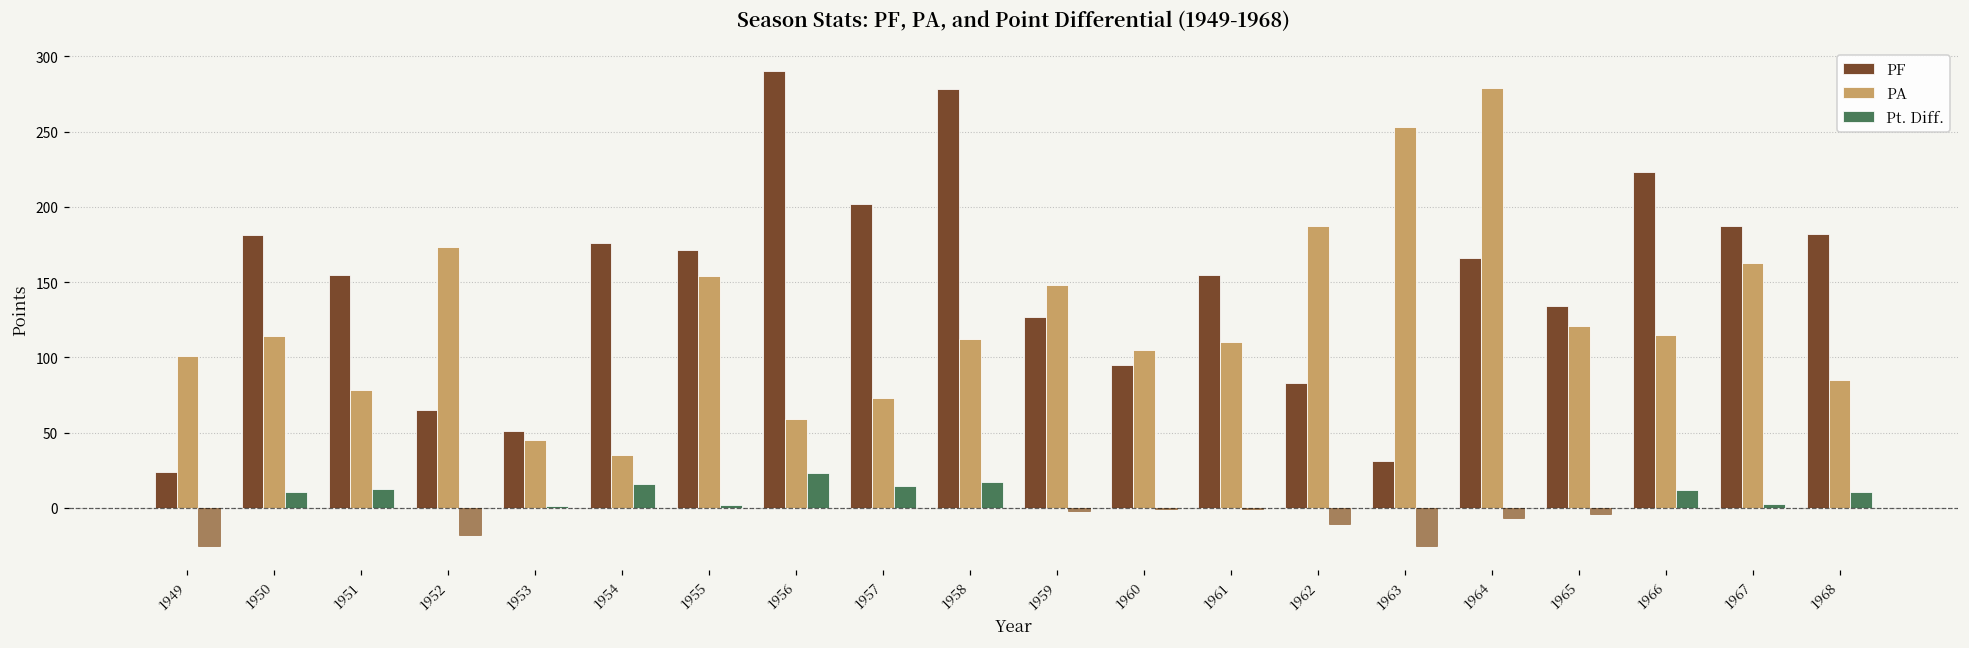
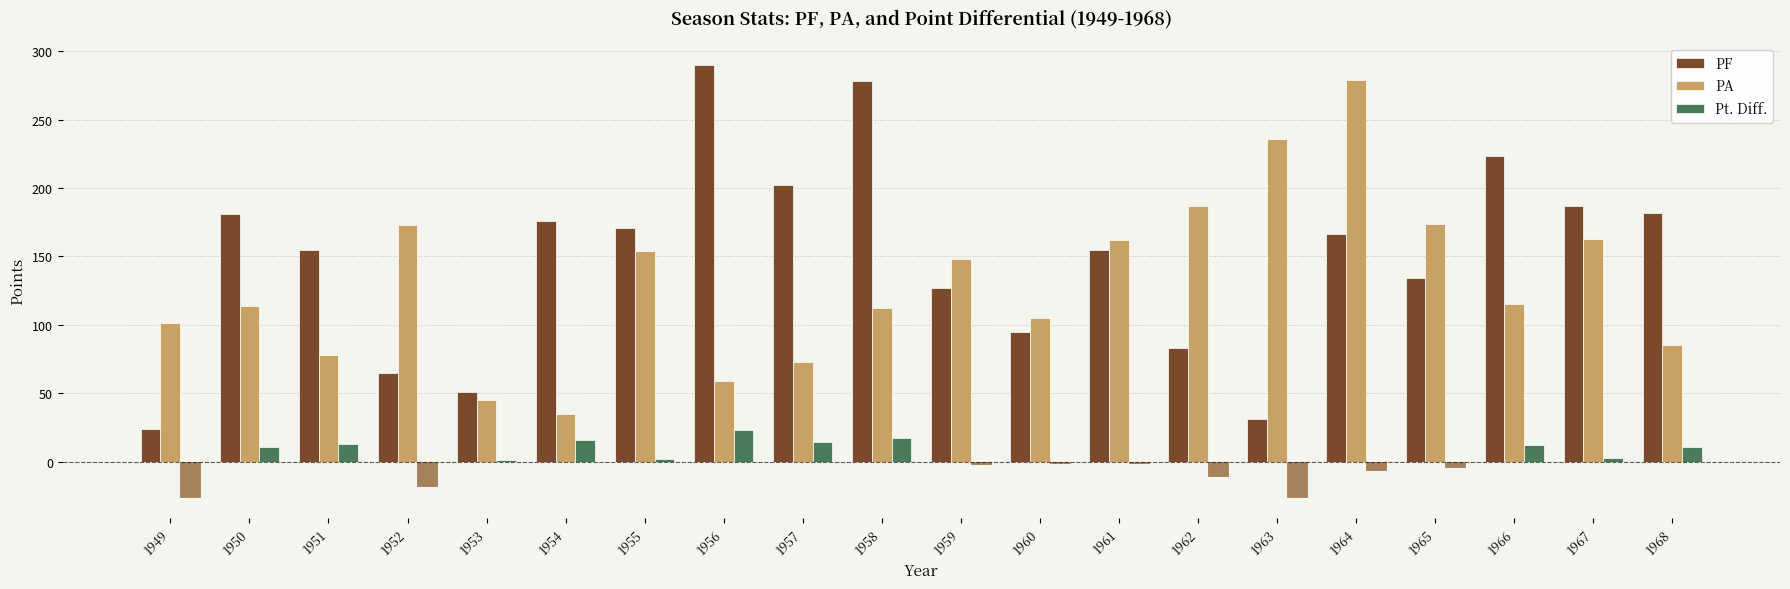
PA, 1961: 110 -> 162
PA, 1963: 253 -> 236
PA, 1965: 121 -> 174
